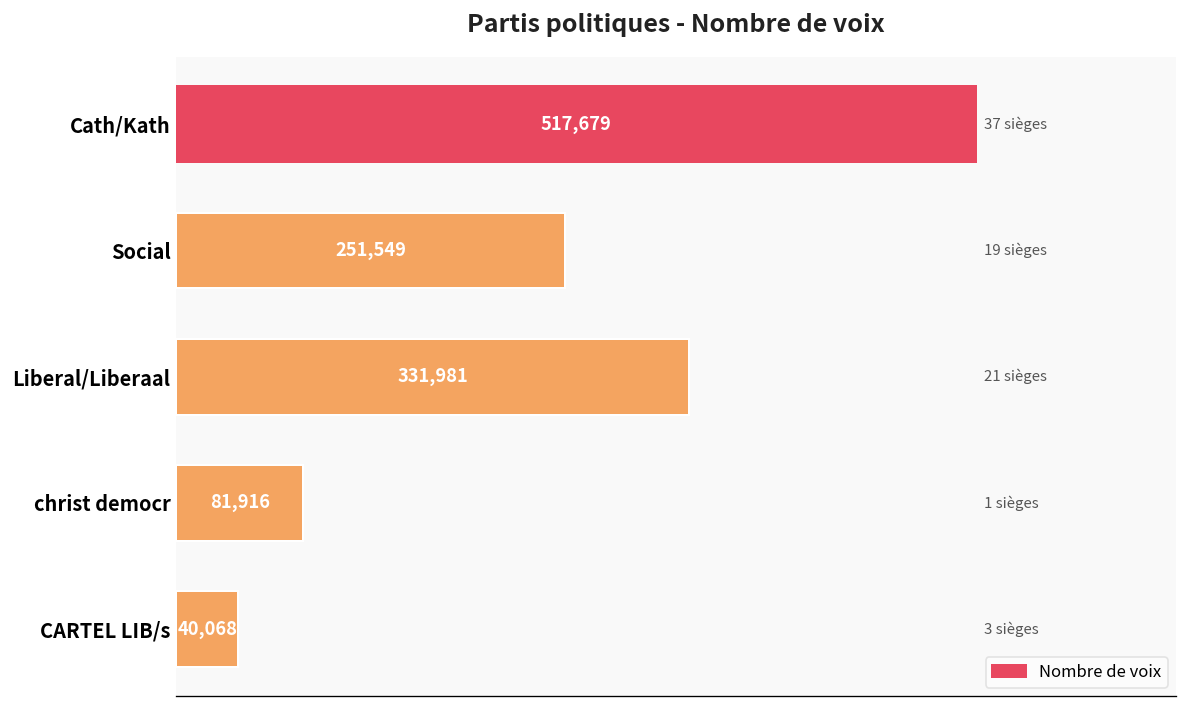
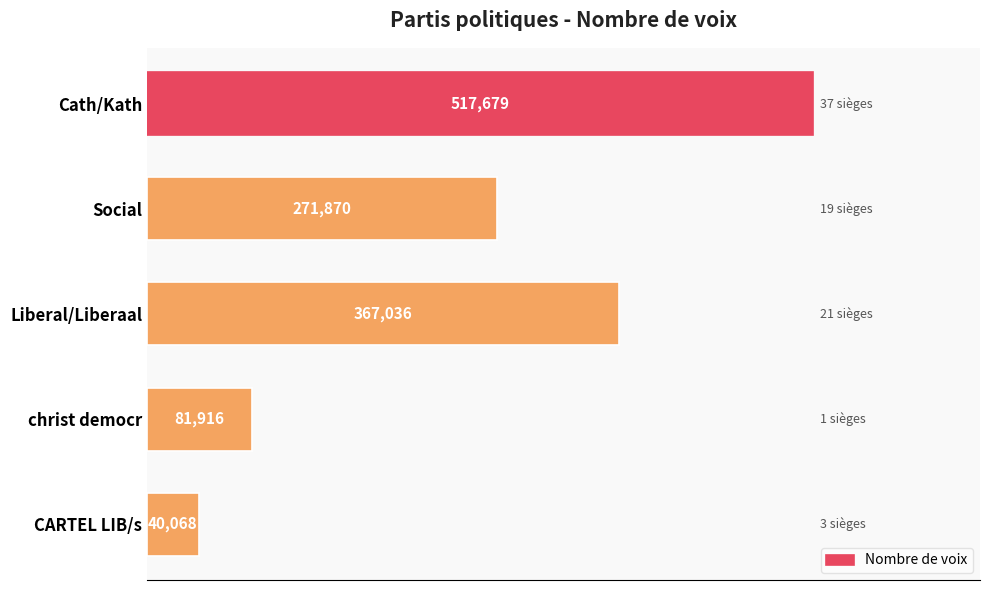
Social: 251,549 -> 271,870
Liberal/Liberaal: 331,981 -> 367,036
